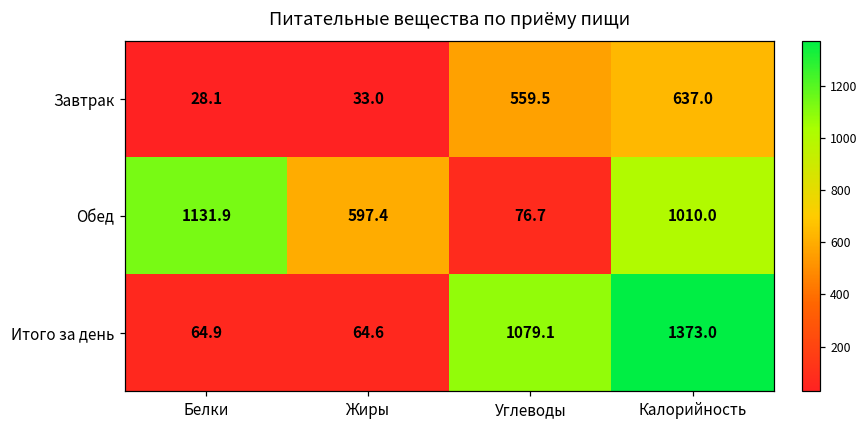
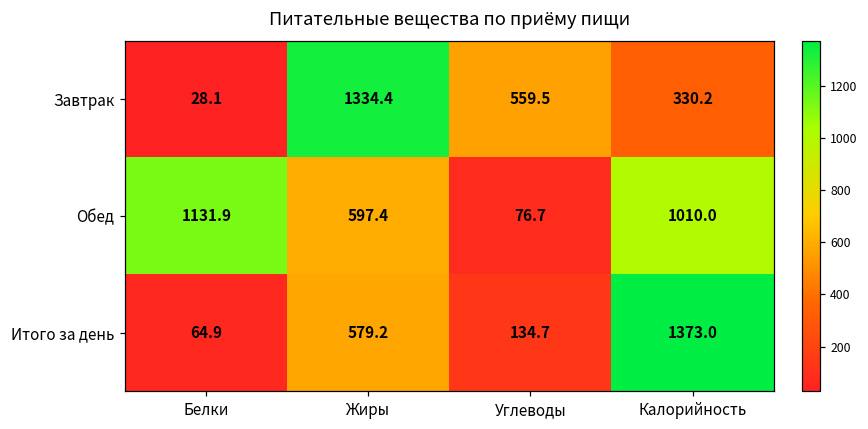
Завтрак, Жиры: 33.0 -> 1334.4
Завтрак, Калорийность: 637.0 -> 330.2
Итого за день, Жиры: 64.6 -> 579.2
Итого за день, Углеводы: 1079.1 -> 134.7
